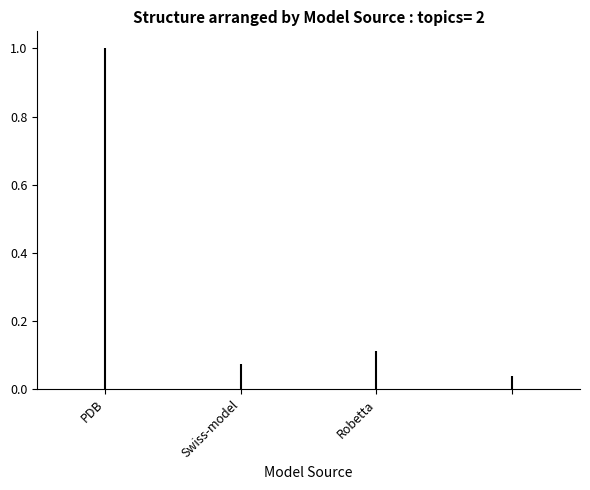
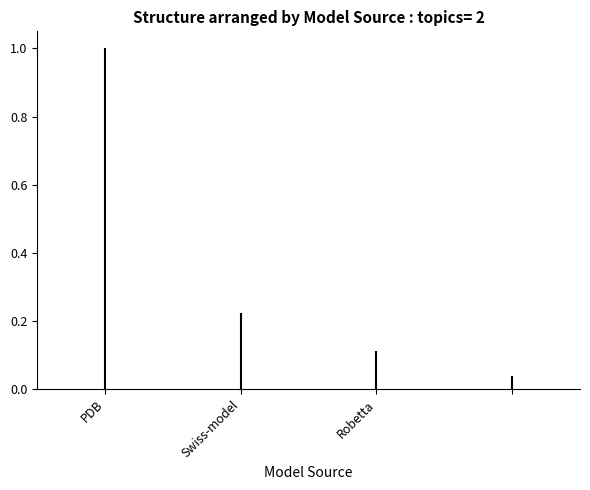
Swiss-model: 0.07 -> 0.22
